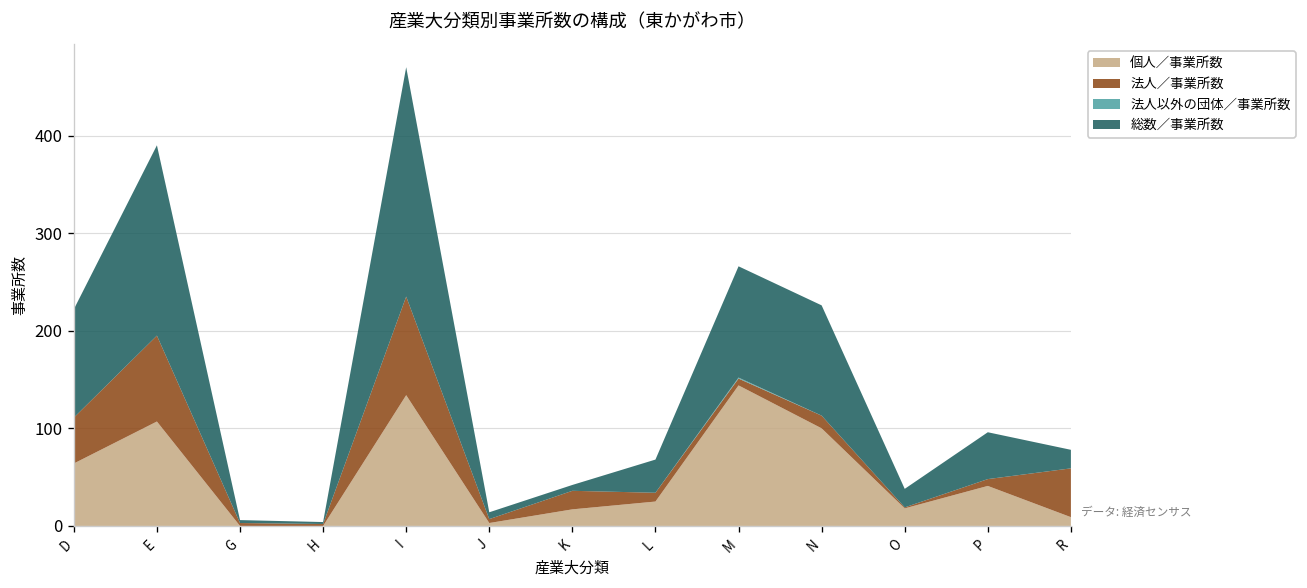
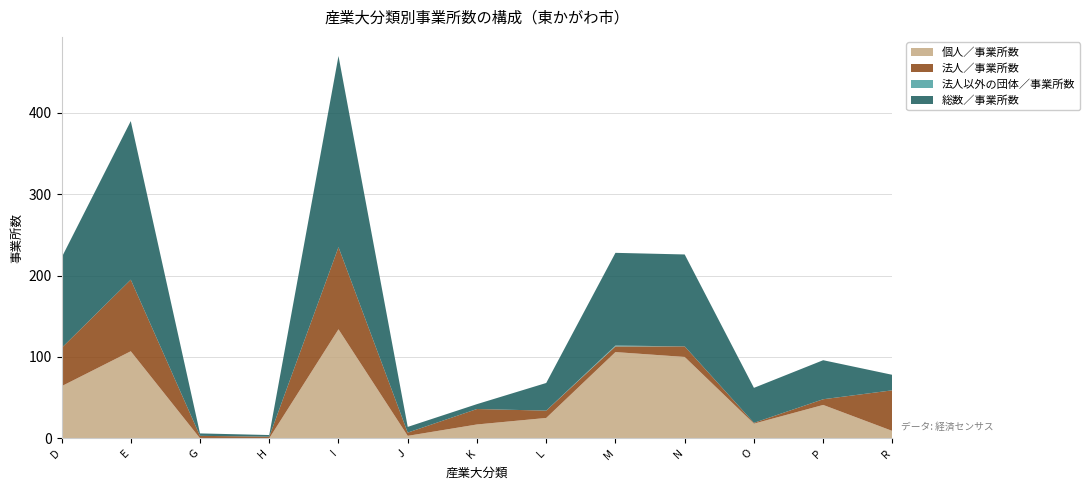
個人／事業所数, M: 140 -> 110
総数／事業所数, O: 20 -> 40
